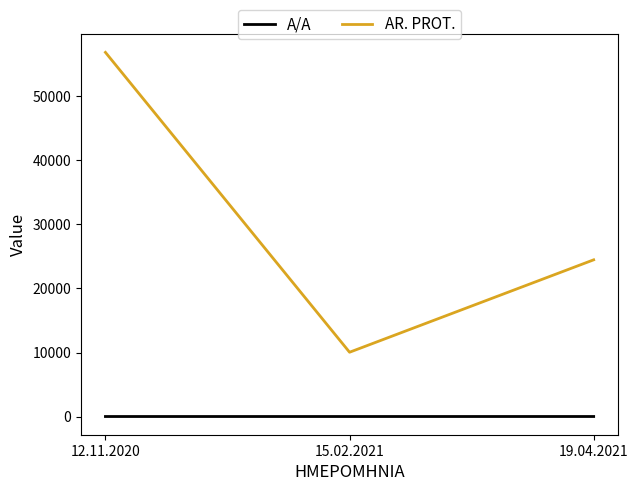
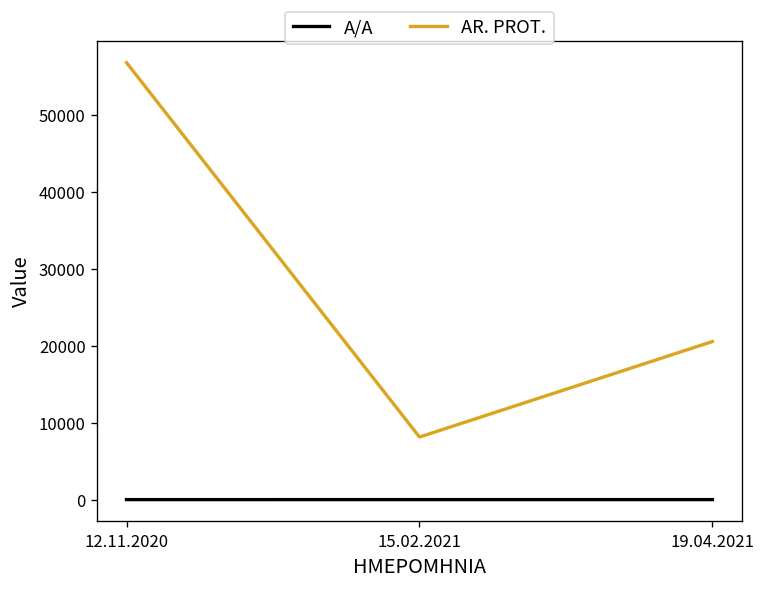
AR. PROT., 15.02.2021: 10000 -> 8000
AR. PROT., 19.04.2021: 24000 -> 21000
